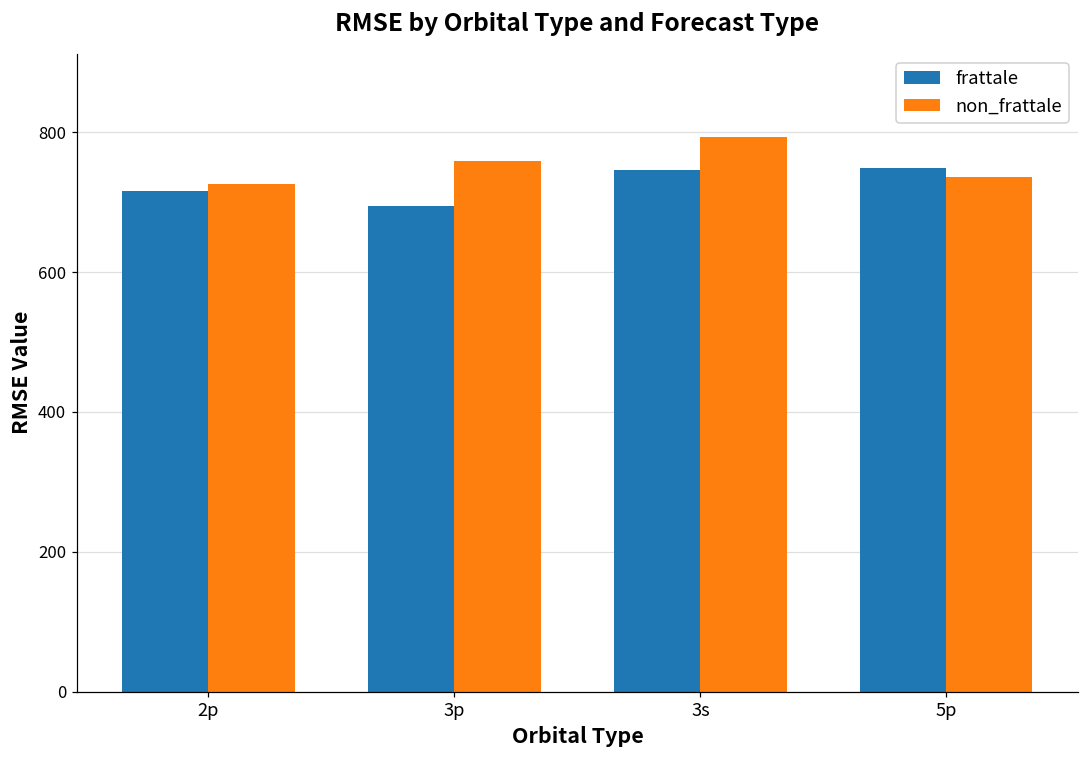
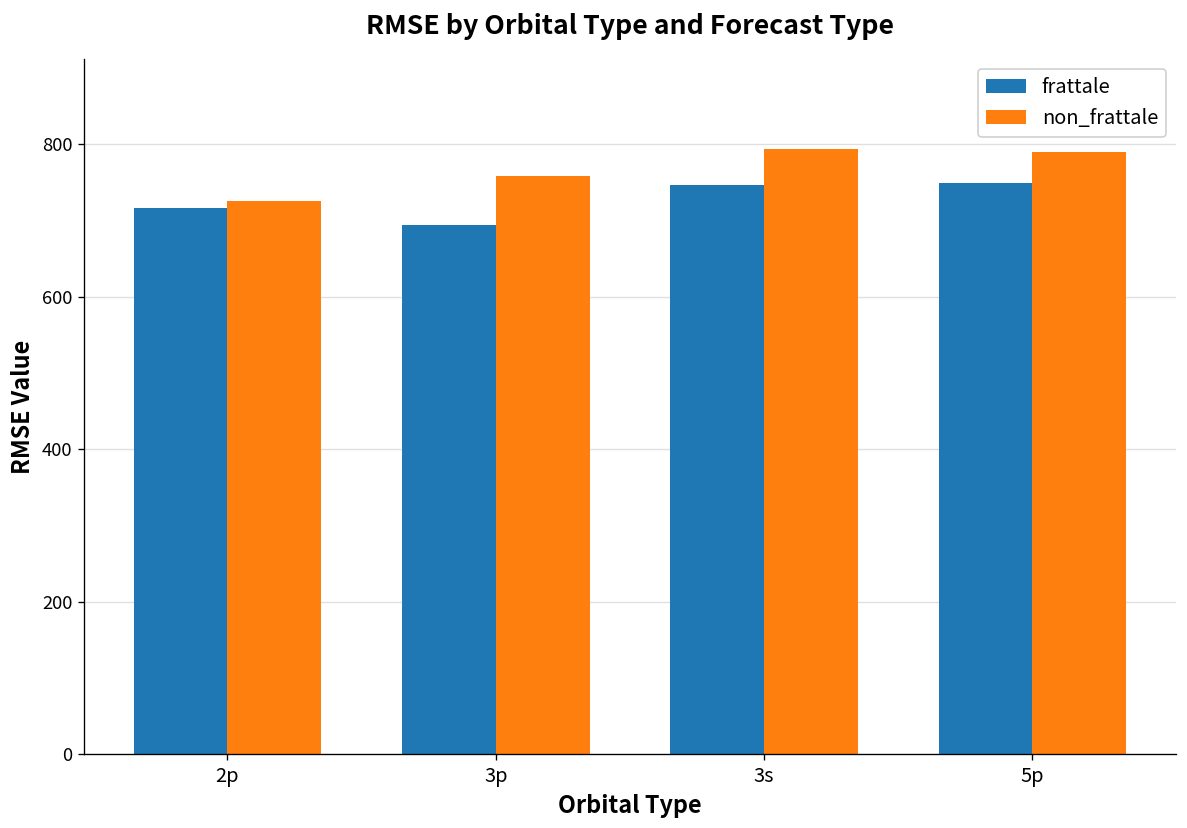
non_frattale, 5p: 740 -> 790
